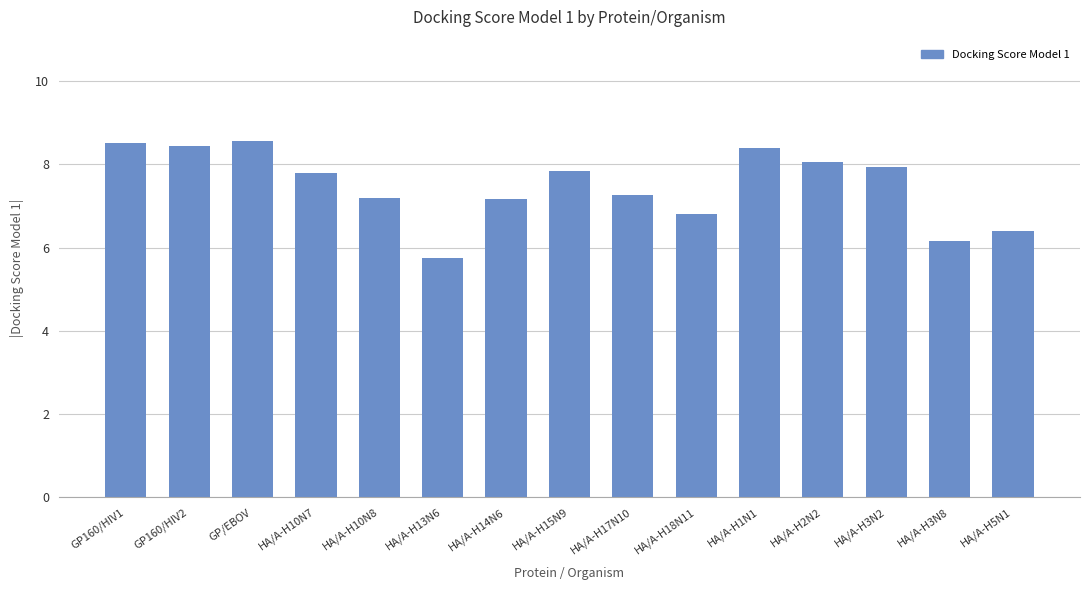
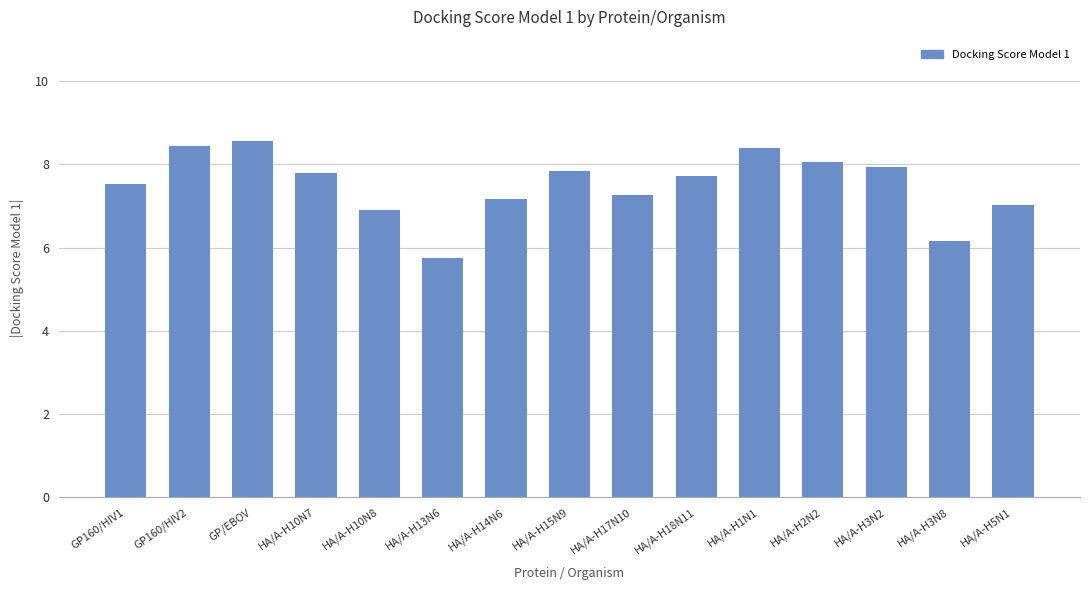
GP160/HIV1: 8.5 -> 7.5
HA/A-H10N8: 7.2 -> 6.9
HA/A-H18N11: 6.8 -> 7.7
HA/A-H5N1: 6.4 -> 7.0
